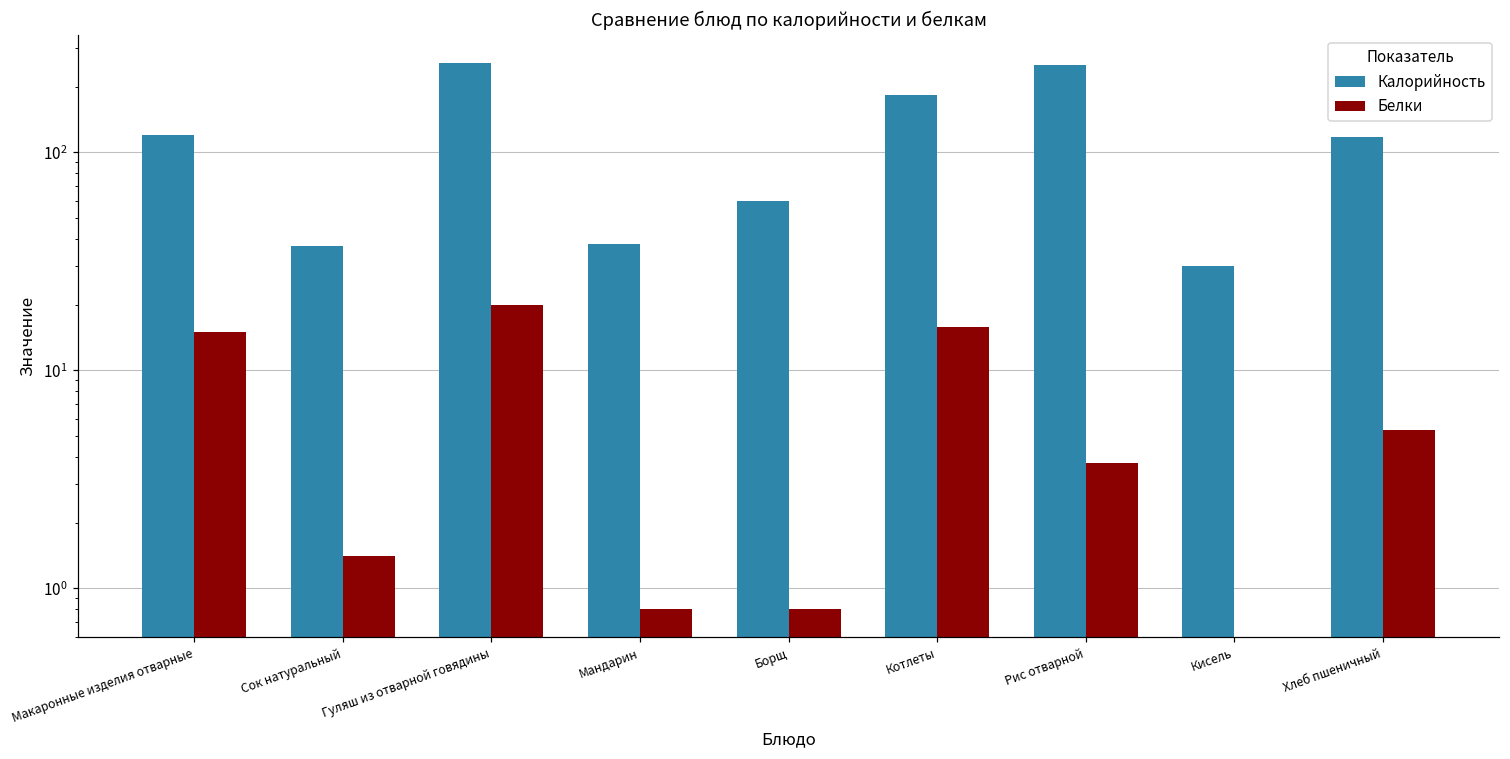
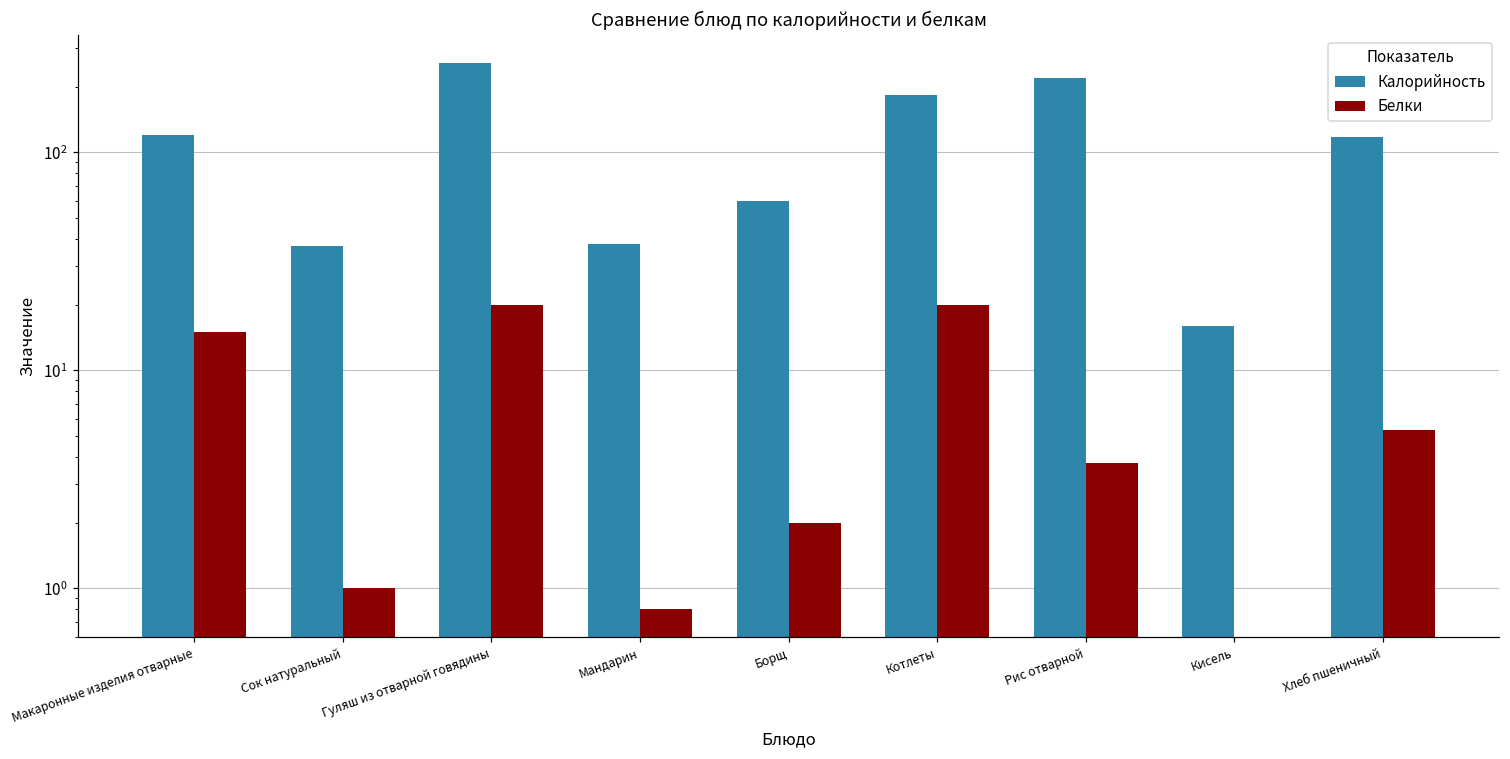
Белки, Сок натуральный: 1.4 -> 1.0
Белки, Борщ: 0.8 -> 2.0
Белки, Котлеты: 16 -> 20
Калорийность, Рис отварной: 250 -> 220
Калорийность, Кисель: 30 -> 16
